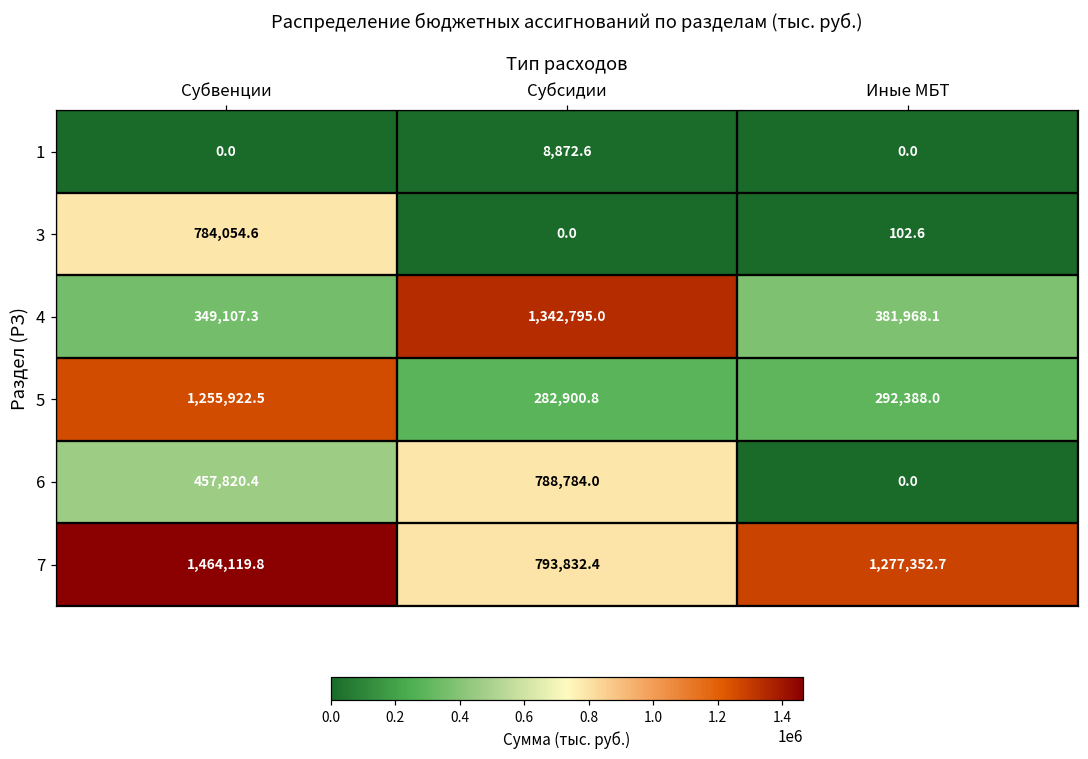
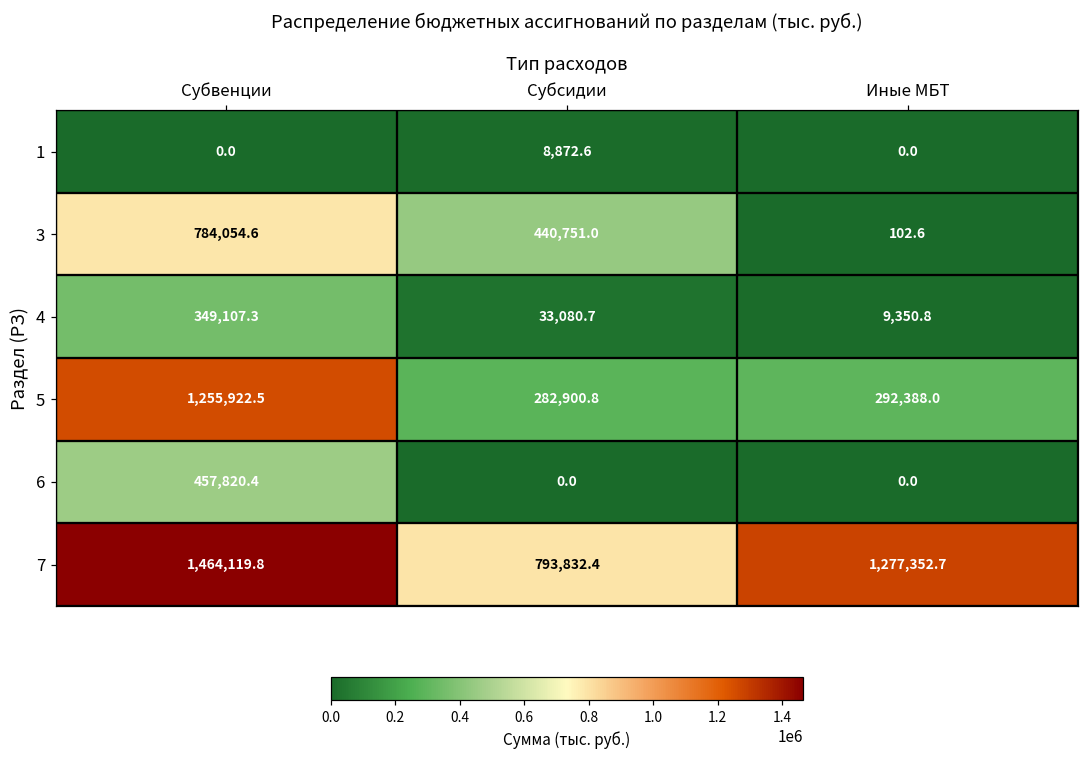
3, Субсидии: 0.0 -> 440,751.0
4, Субсидии: 1,342,795.0 -> 33,080.7
4, Иные МБТ: 381,968.1 -> 9,350.8
6, Субсидии: 788,784.0 -> 0.0
